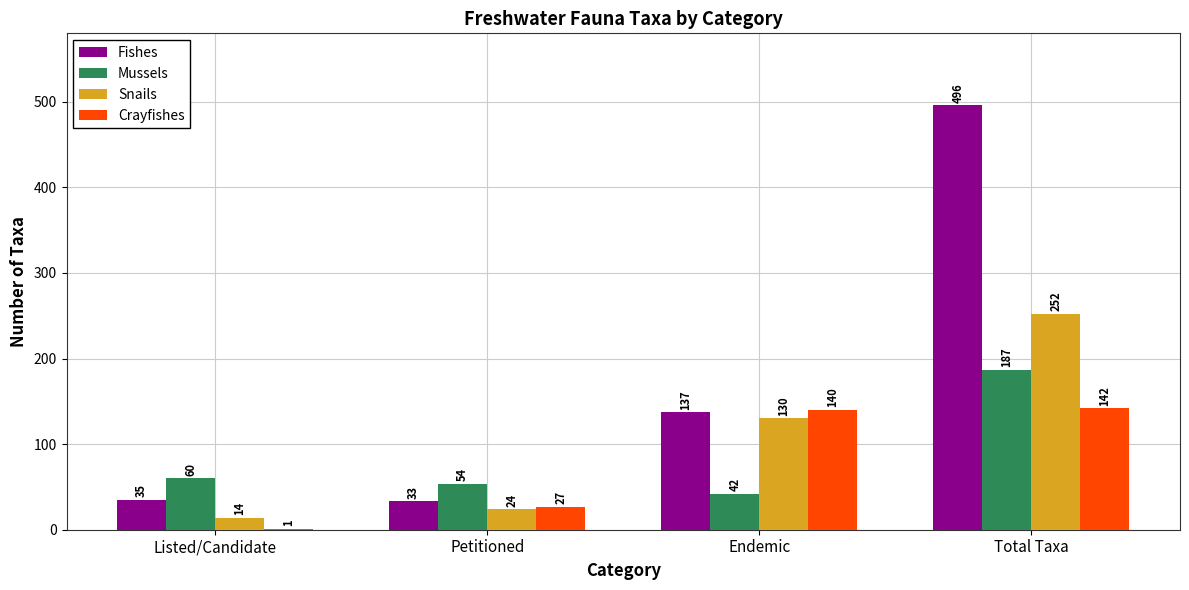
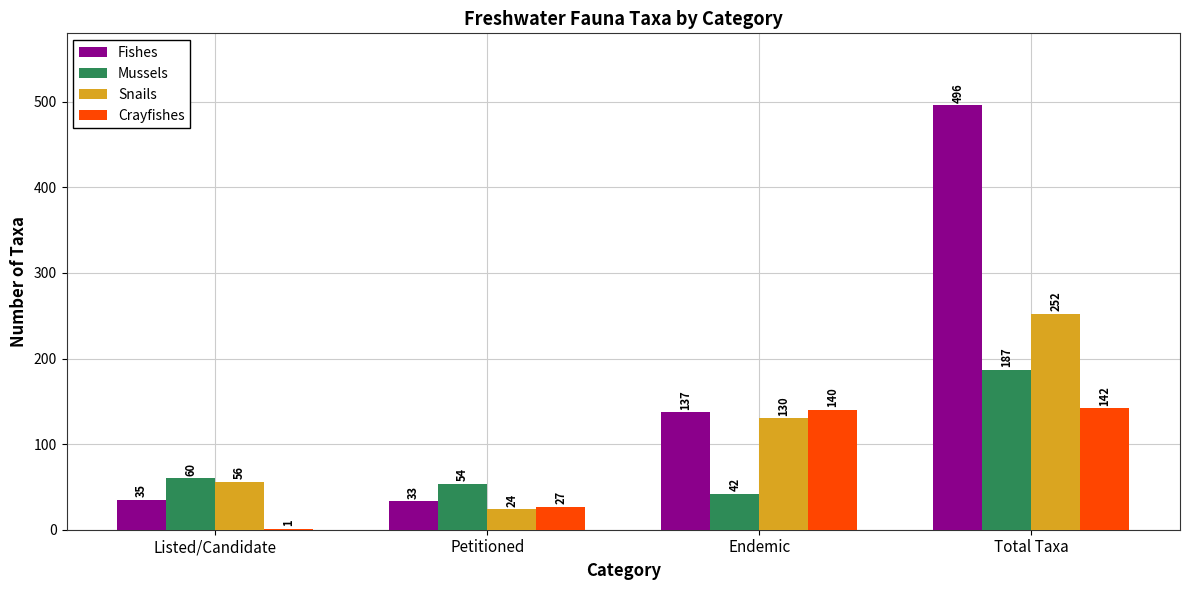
Snails, Listed/Candidate: 14 -> 56
